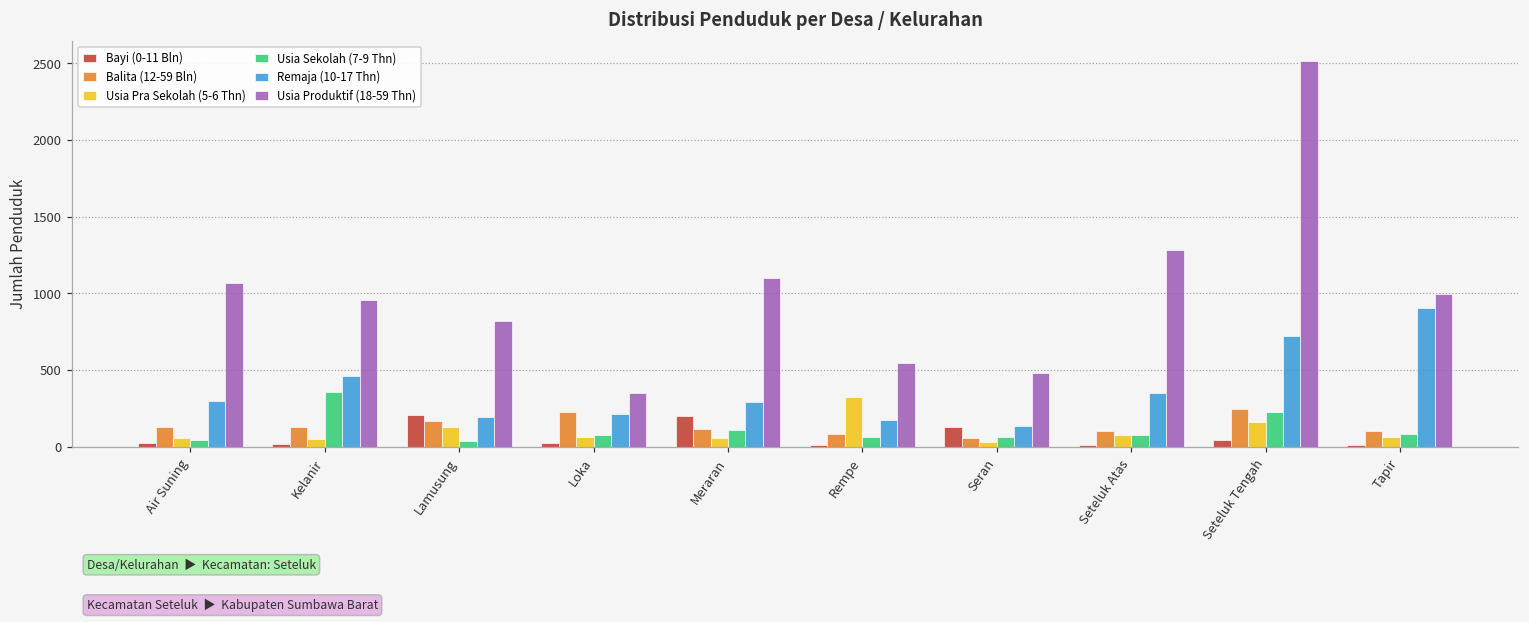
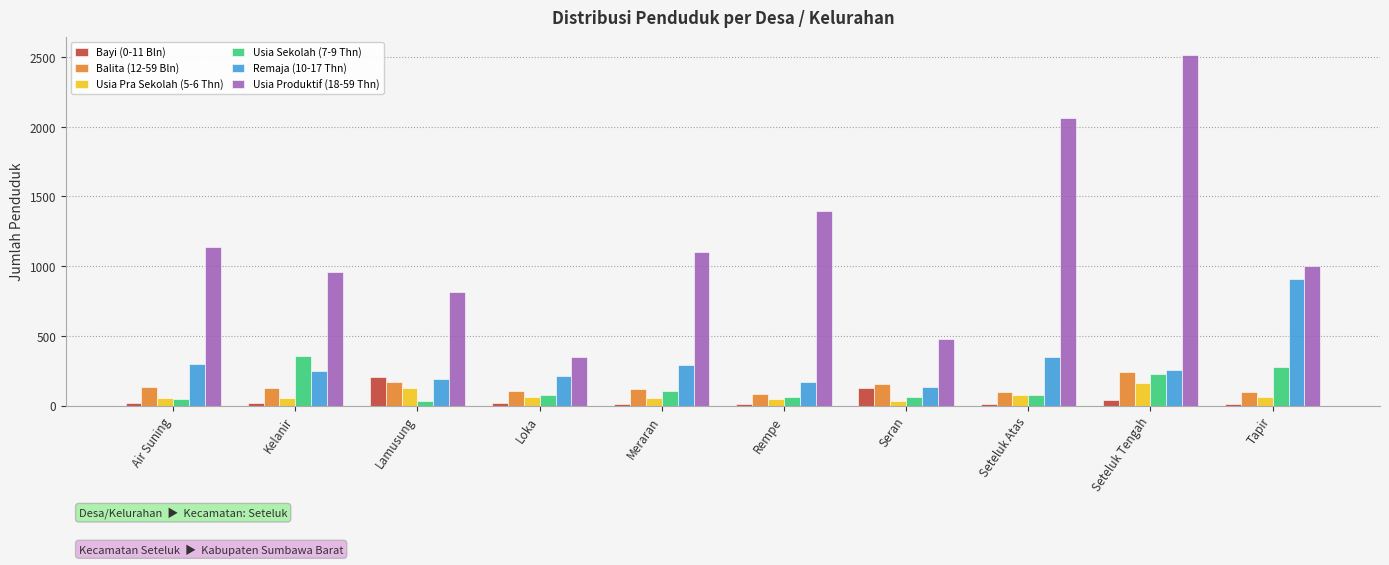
Usia Produktif (18-59 Thn), Air Suning: 1070 -> 1140
Remaja (10-17 Thn), Kelanir: 460 -> 250
Balita (12-59 Bln), Loka: 230 -> 110
Bayi (0-11 Bln), Meraran: 200 -> 10
Usia Pra Sekolah (5-6 Thn), Rempe: 330 -> 50
Usia Produktif (18-59 Thn), Rempe: 550 -> 1400
Balita (12-59 Bln), Seran: 60 -> 150
Usia Produktif (18-59 Thn), Seteluk Atas: 1280 -> 2060
Remaja (10-17 Thn), Seteluk Tengah: 720 -> 250
Usia Sekolah (7-9 Thn), Tapir: 80 -> 280
